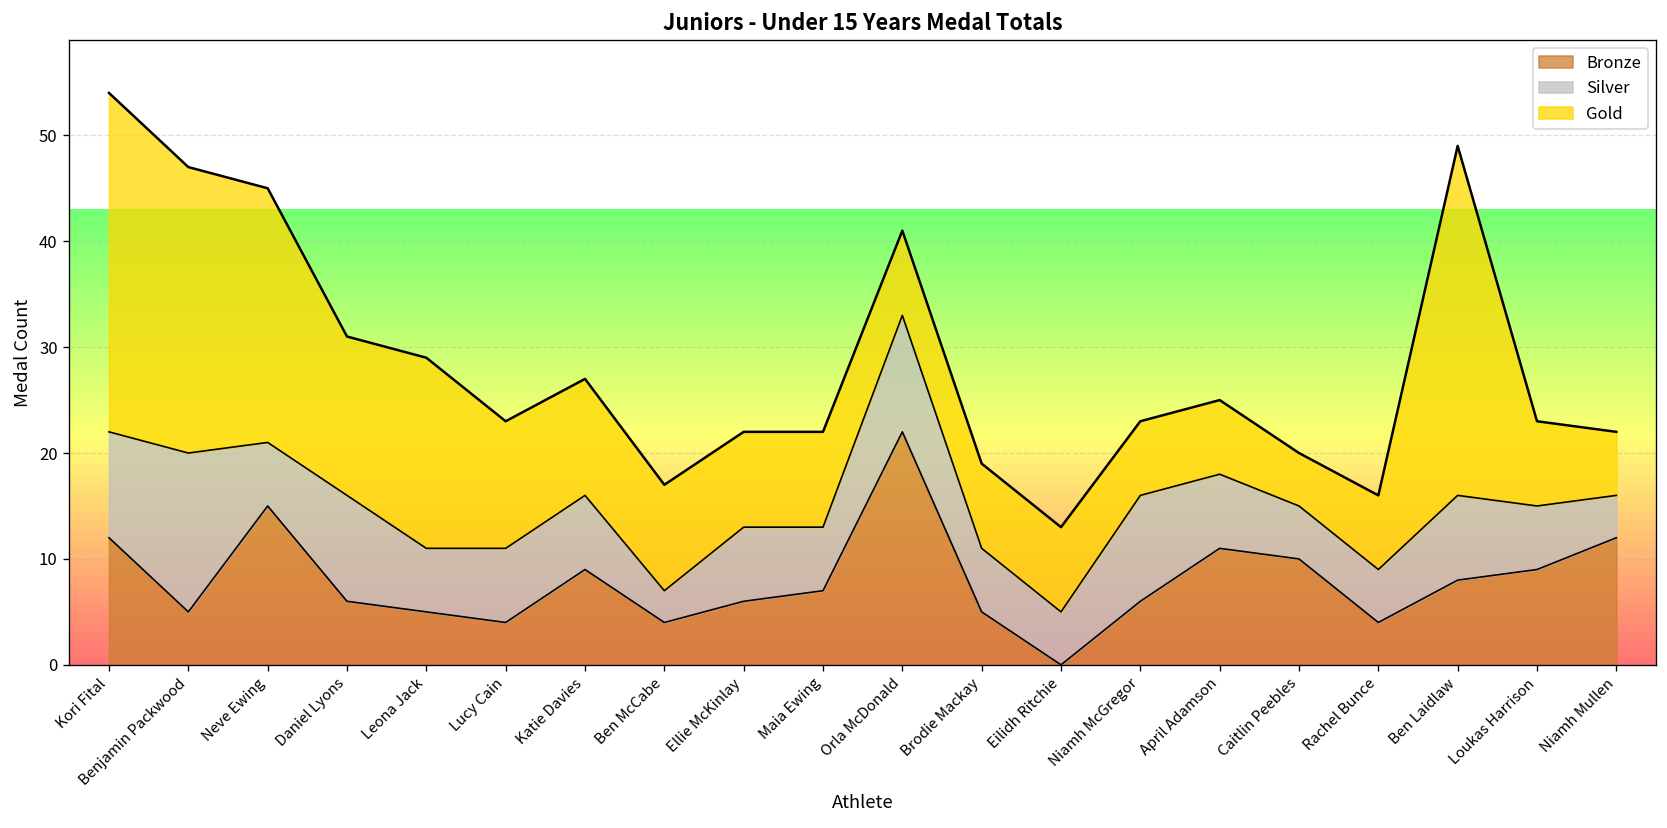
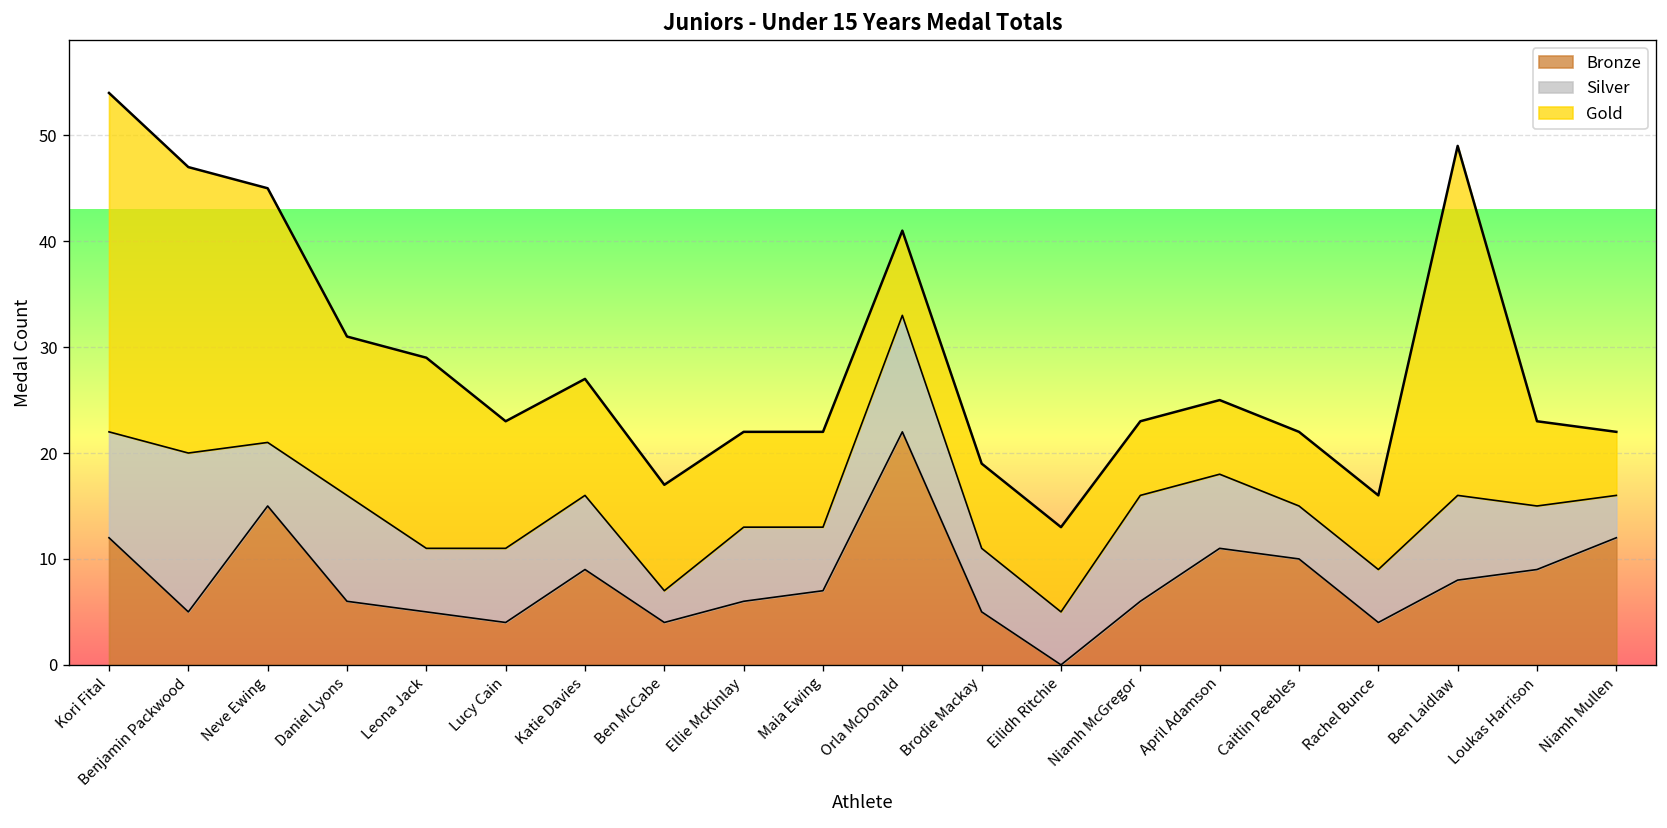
Gold, Caitlin Peebles: 5 -> 7
